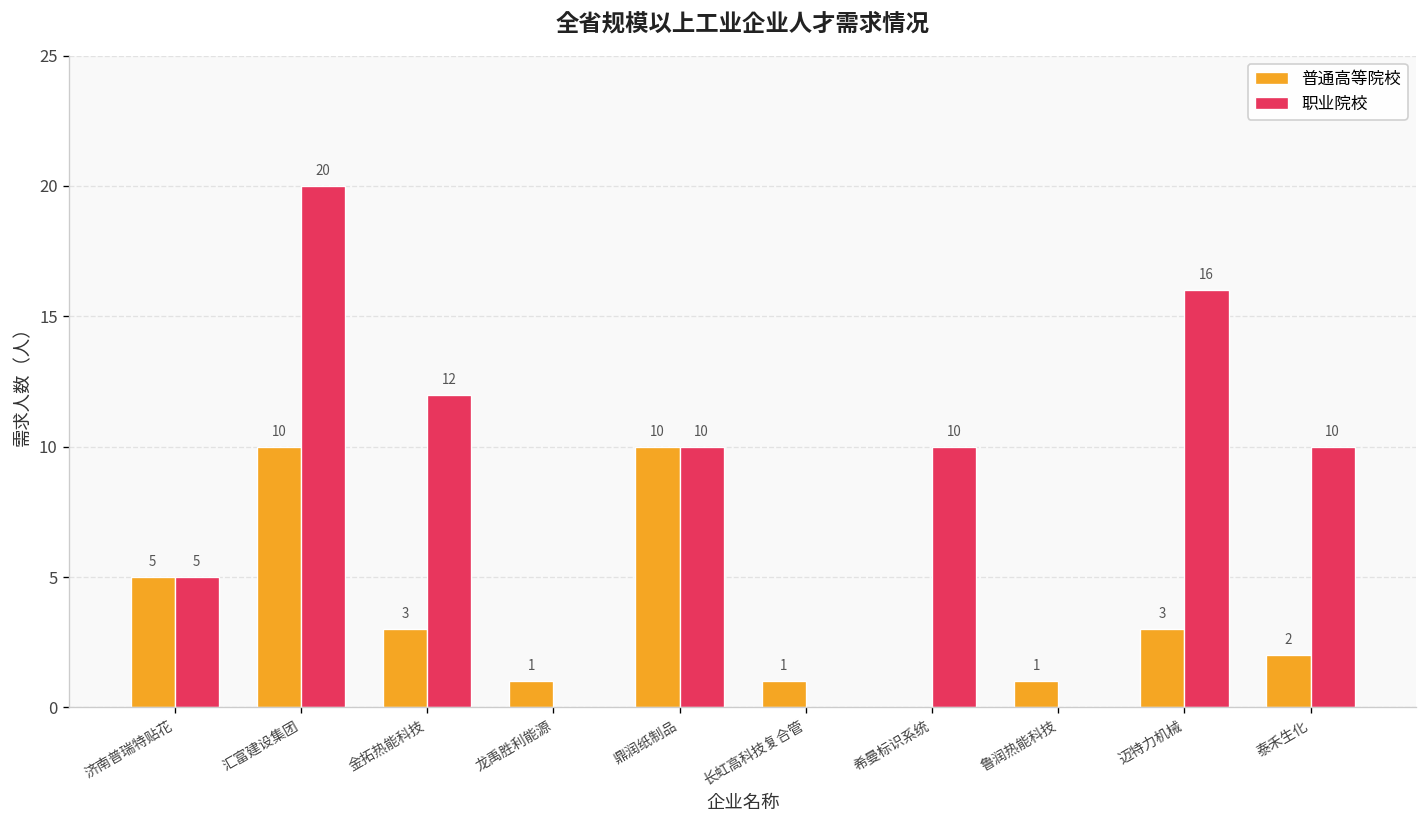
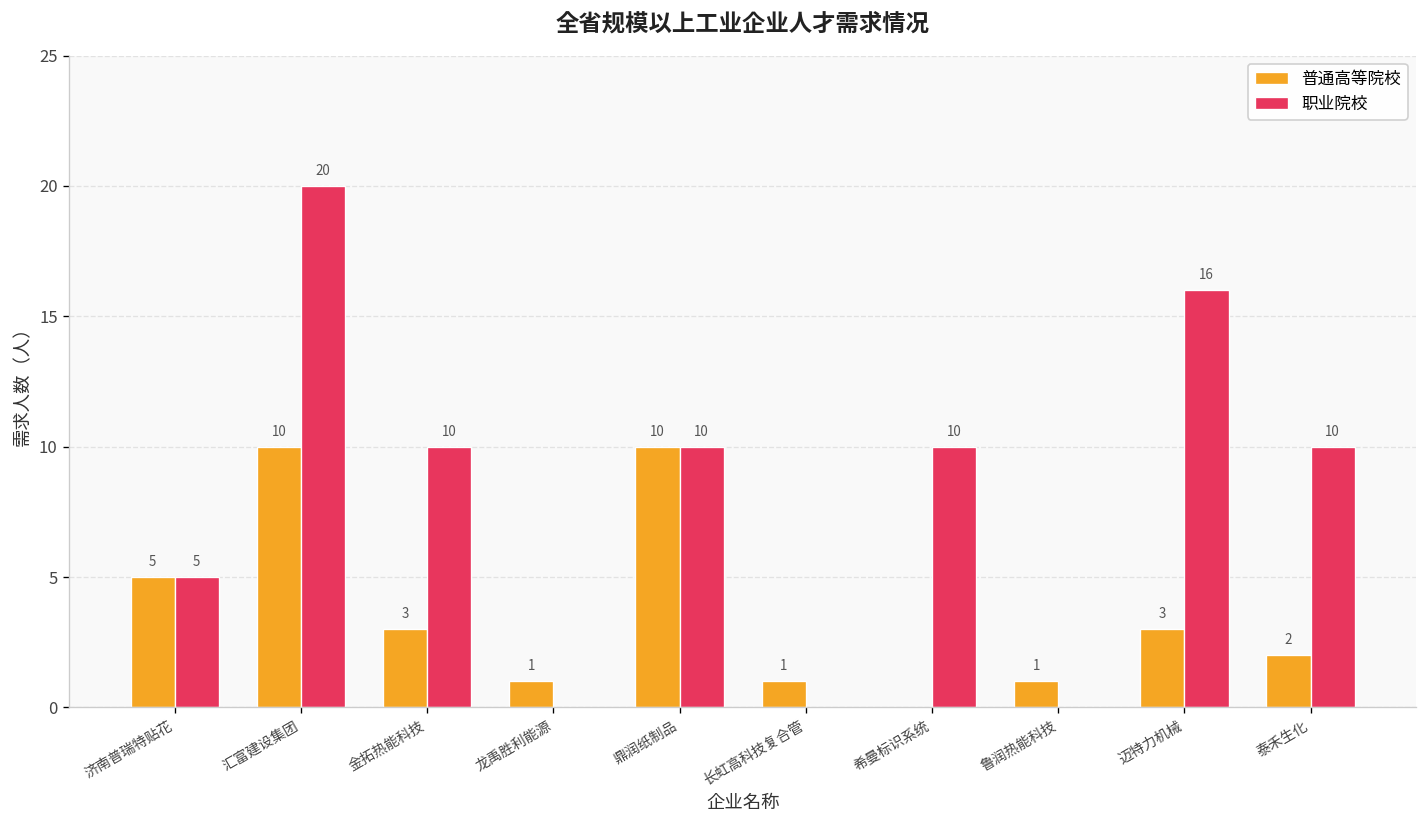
职业院校, 金拓热能科技: 12 -> 10
